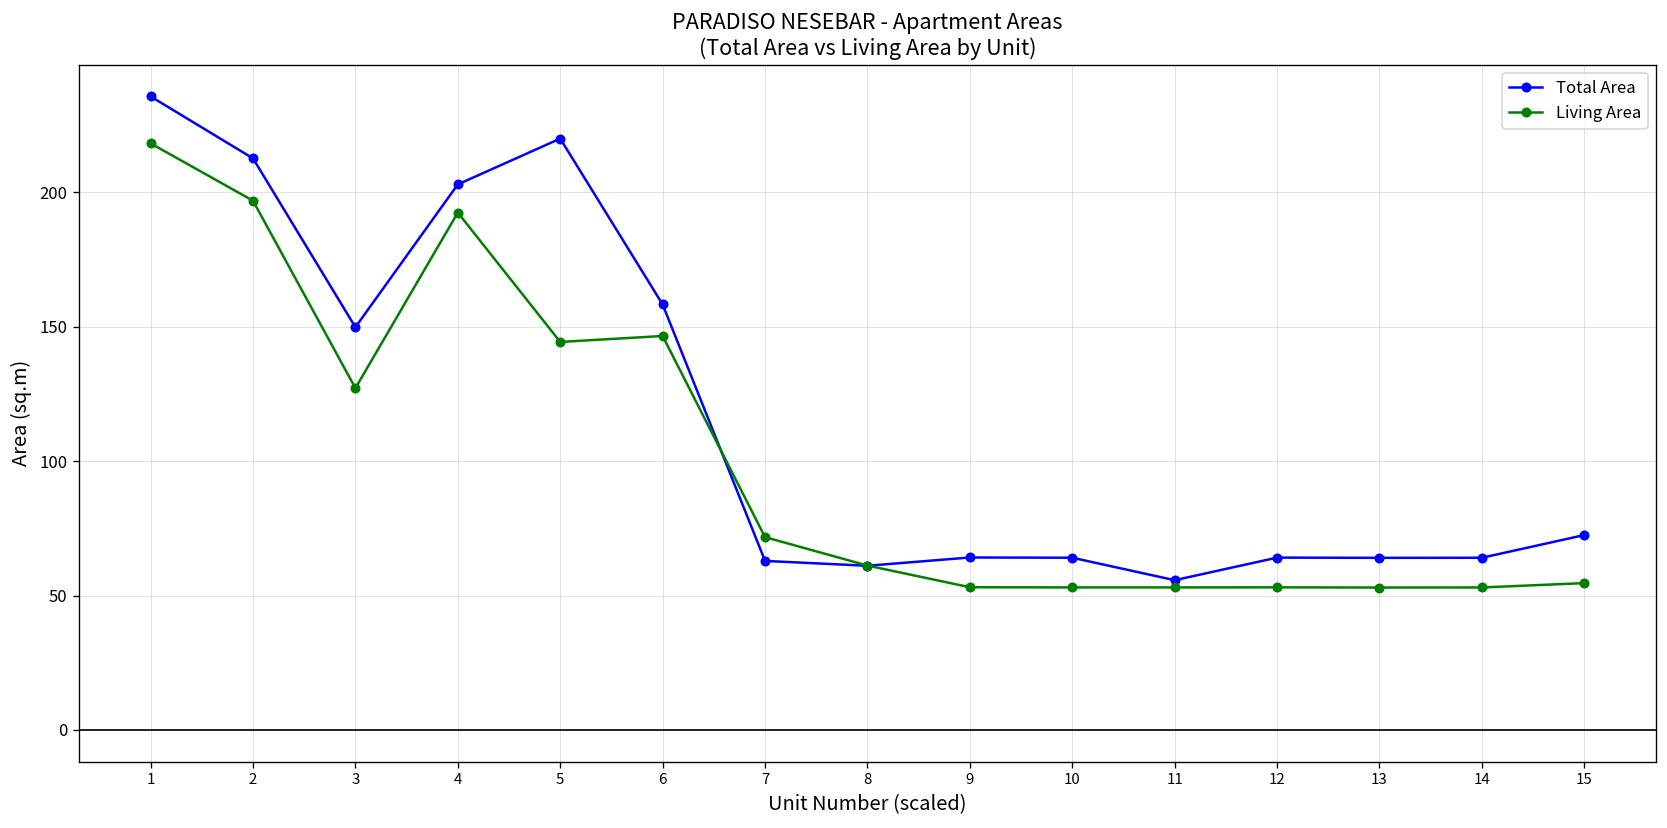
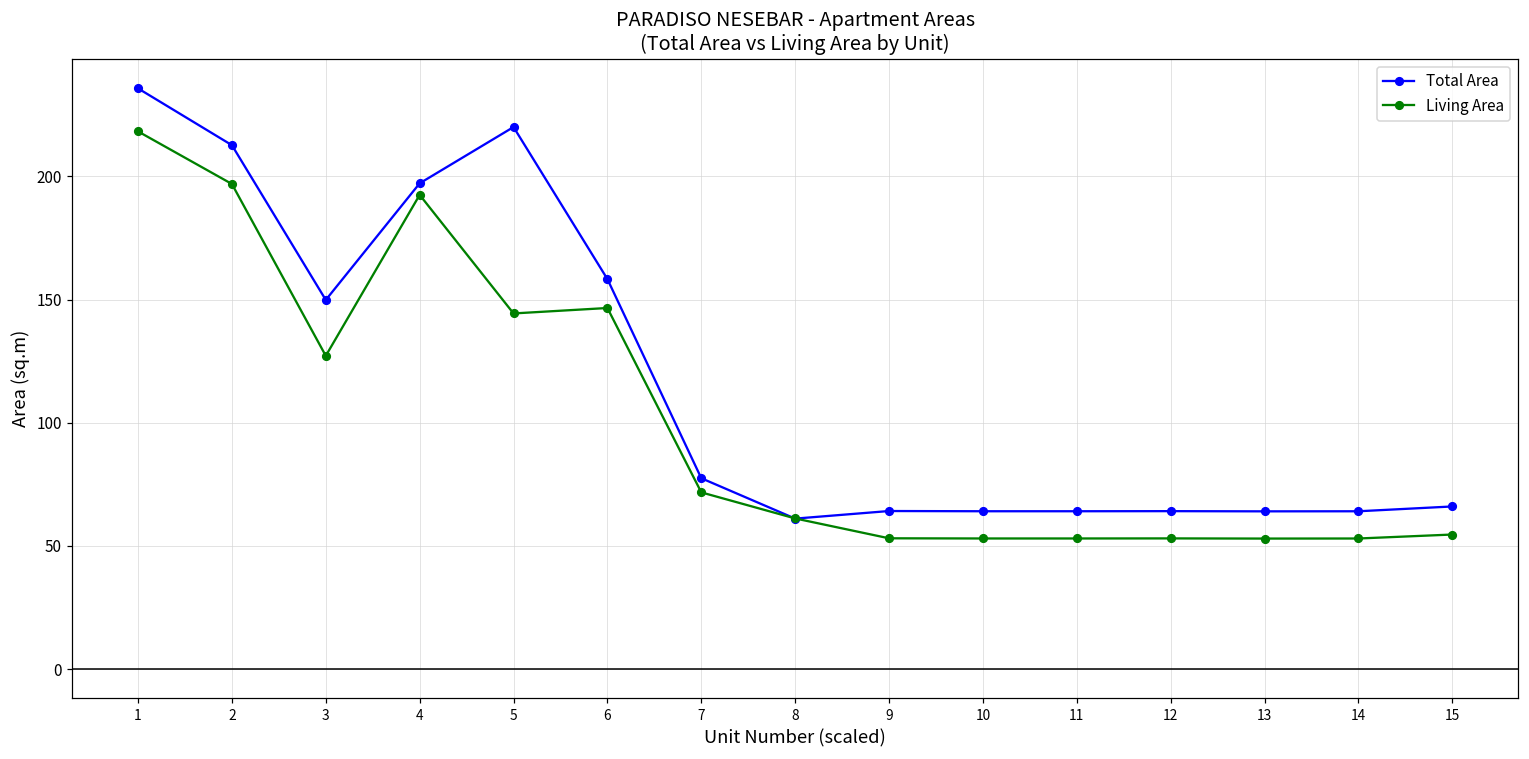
Total Area, 4: 203 -> 197
Total Area, 7: 63 -> 77
Total Area, 11: 56 -> 64
Total Area, 15: 73 -> 66
